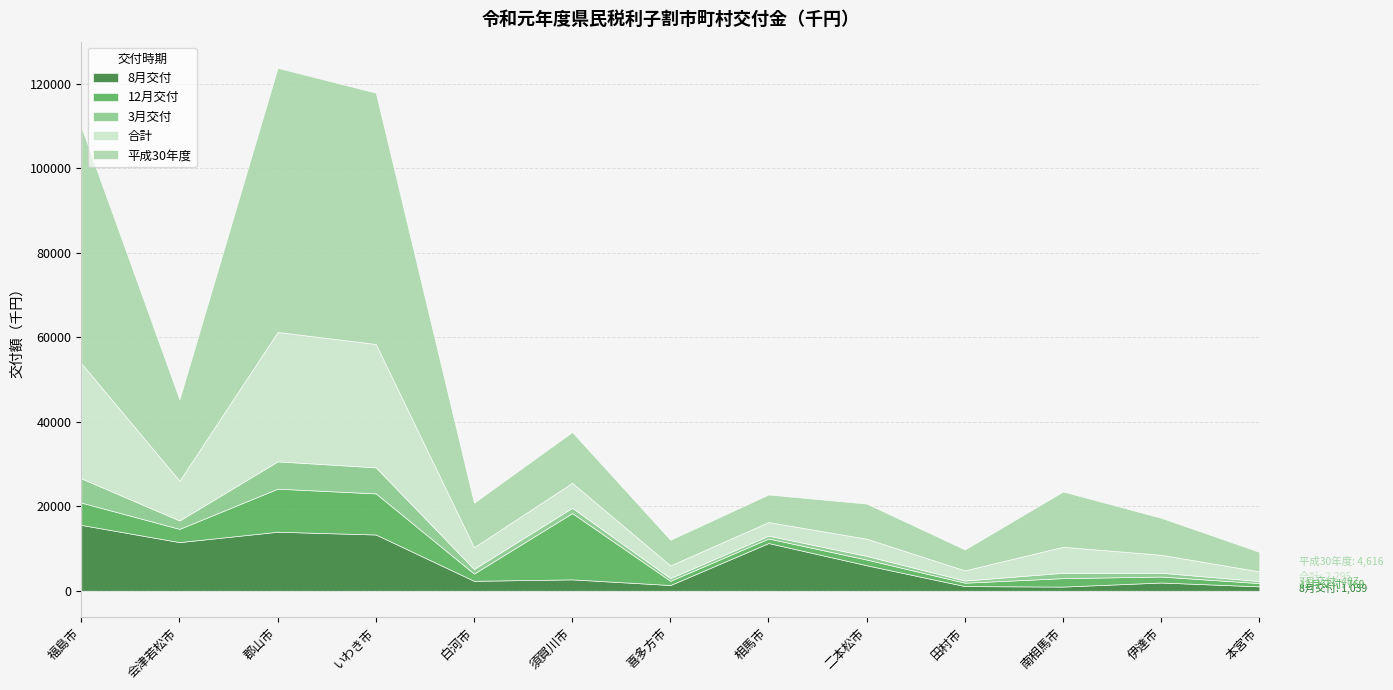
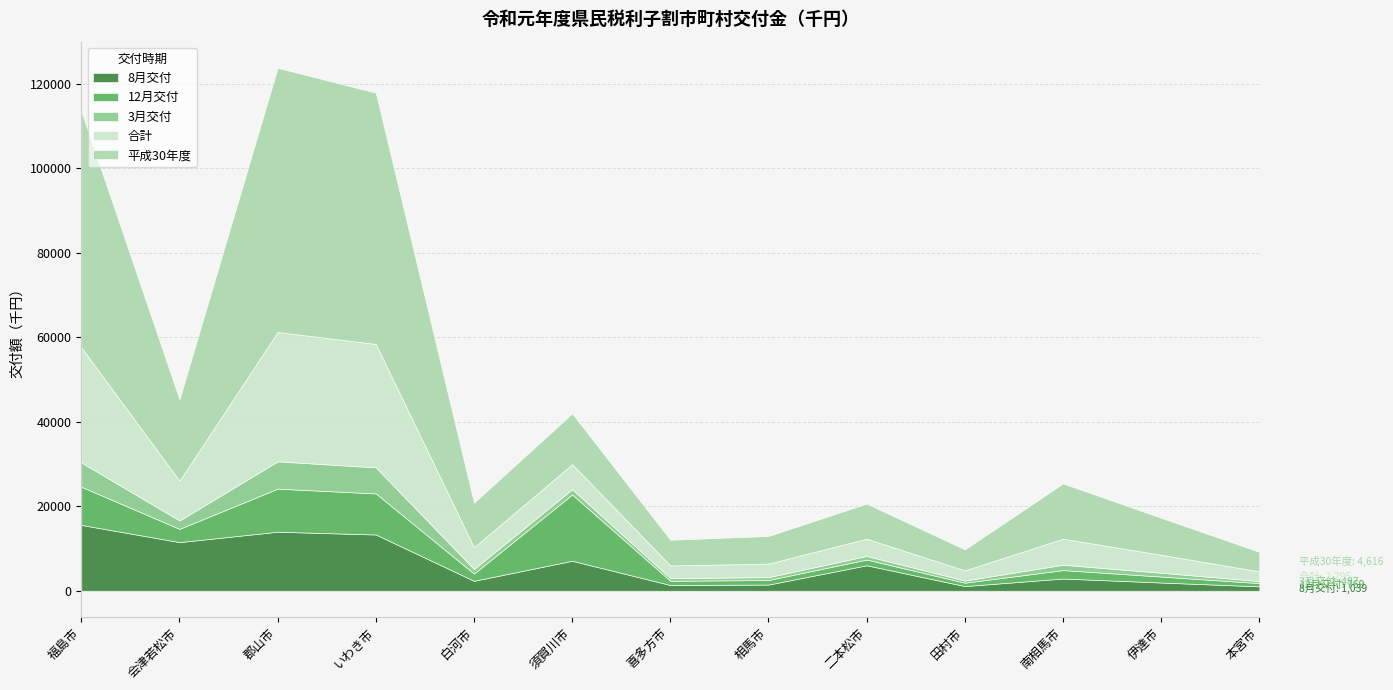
12月交付, 福島市: 5000 -> 9000
8月交付, 須賀川市: 3000 -> 7000
8月交付, 相馬市: 11000 -> 1000
8月交付, 南相馬市: 1000 -> 3000
